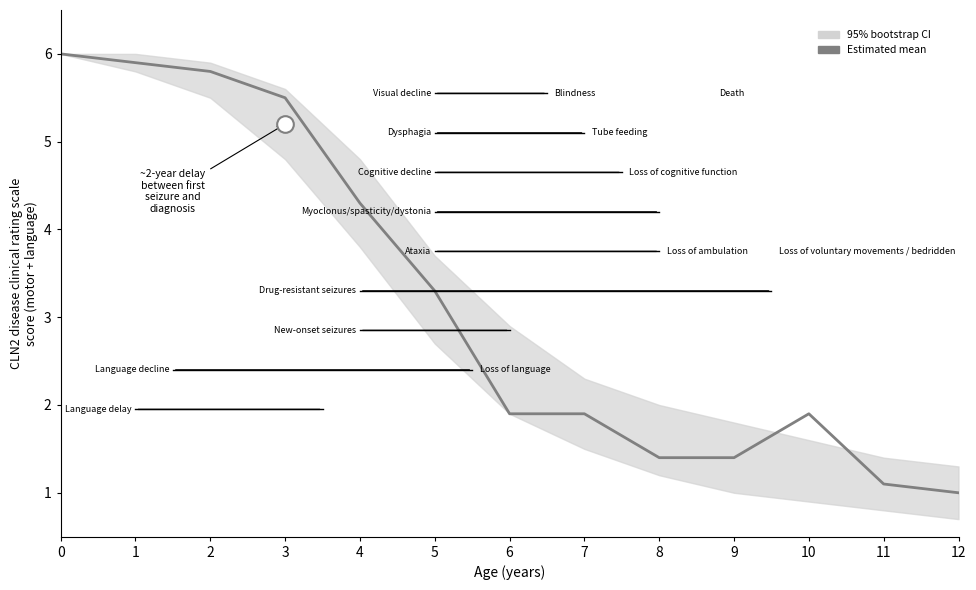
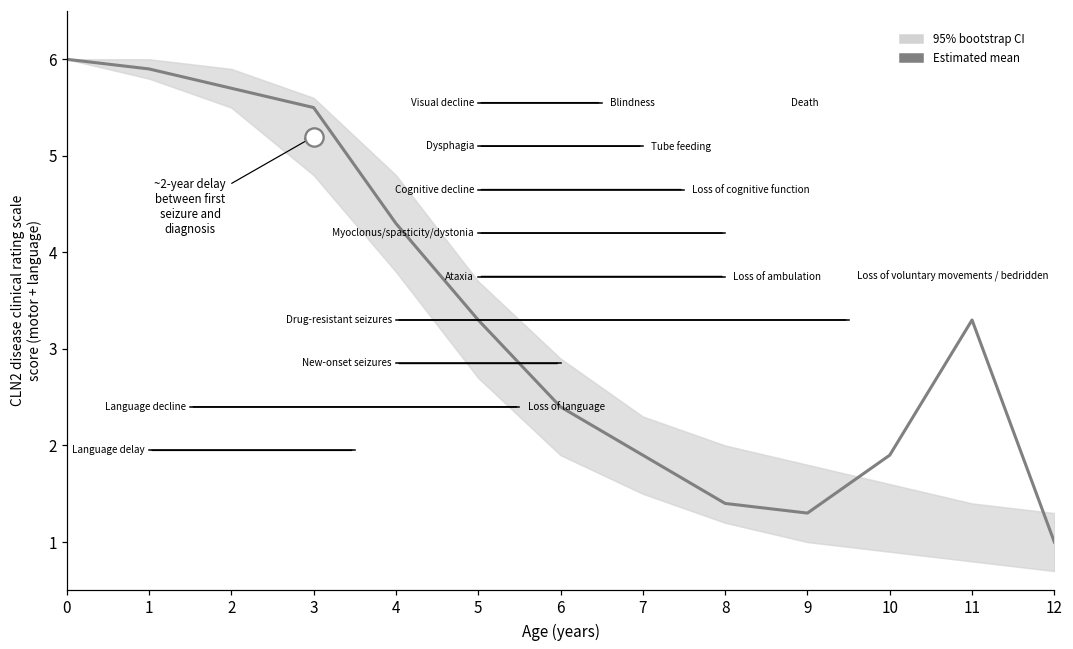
Estimated mean, 2: 5.8 -> 5.7
Estimated mean, 6: 1.9 -> 2.4
Estimated mean, 9: 1.4 -> 1.3
Estimated mean, 11: 1.1 -> 3.3
